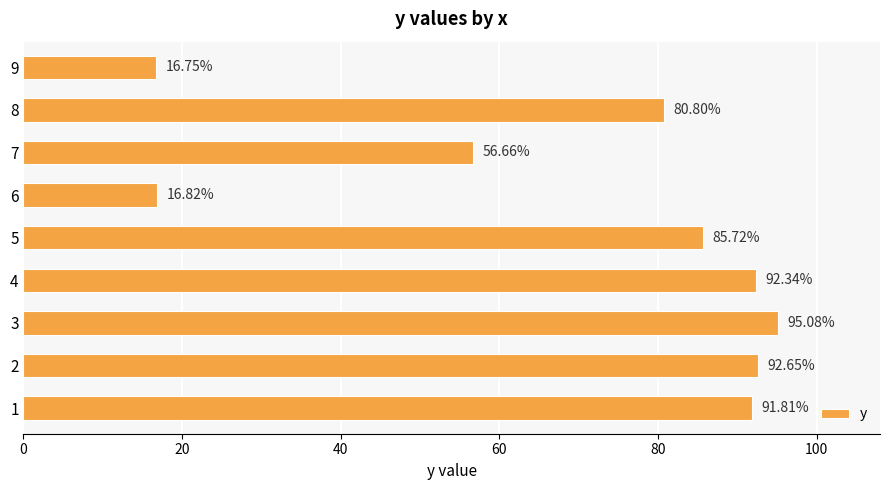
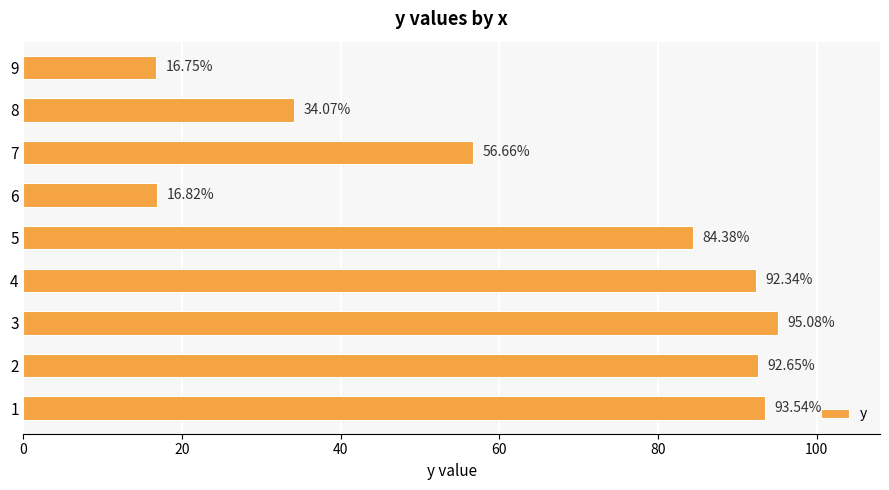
8: 80.80% -> 34.07%
5: 85.72% -> 84.38%
1: 91.81% -> 93.54%
